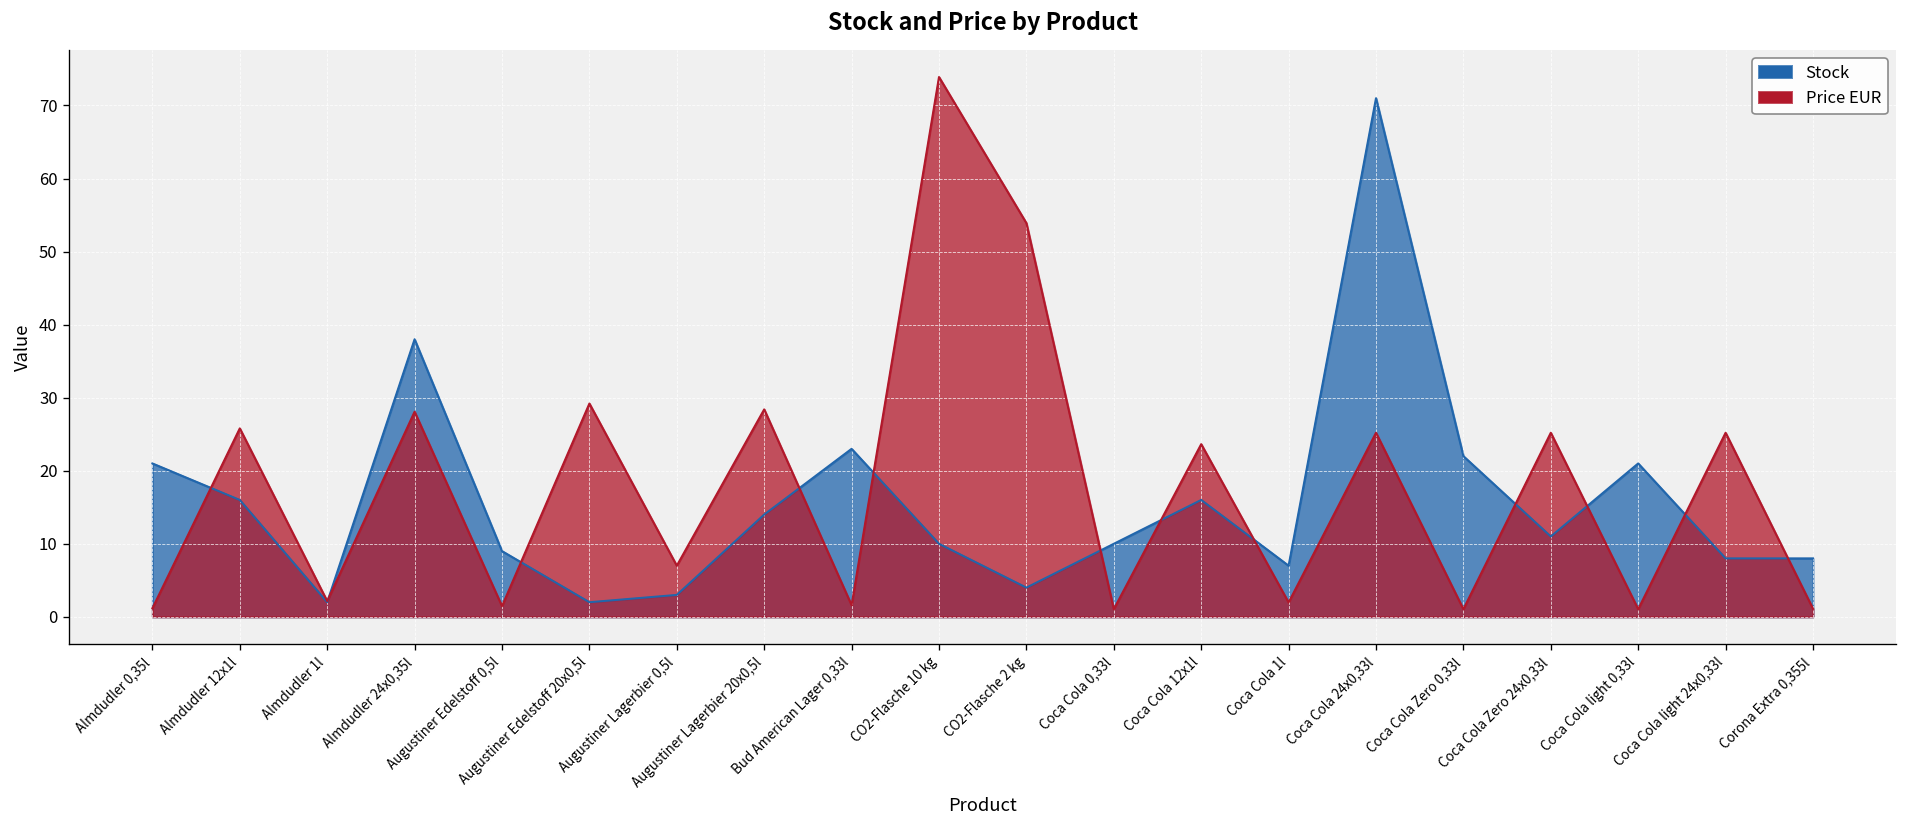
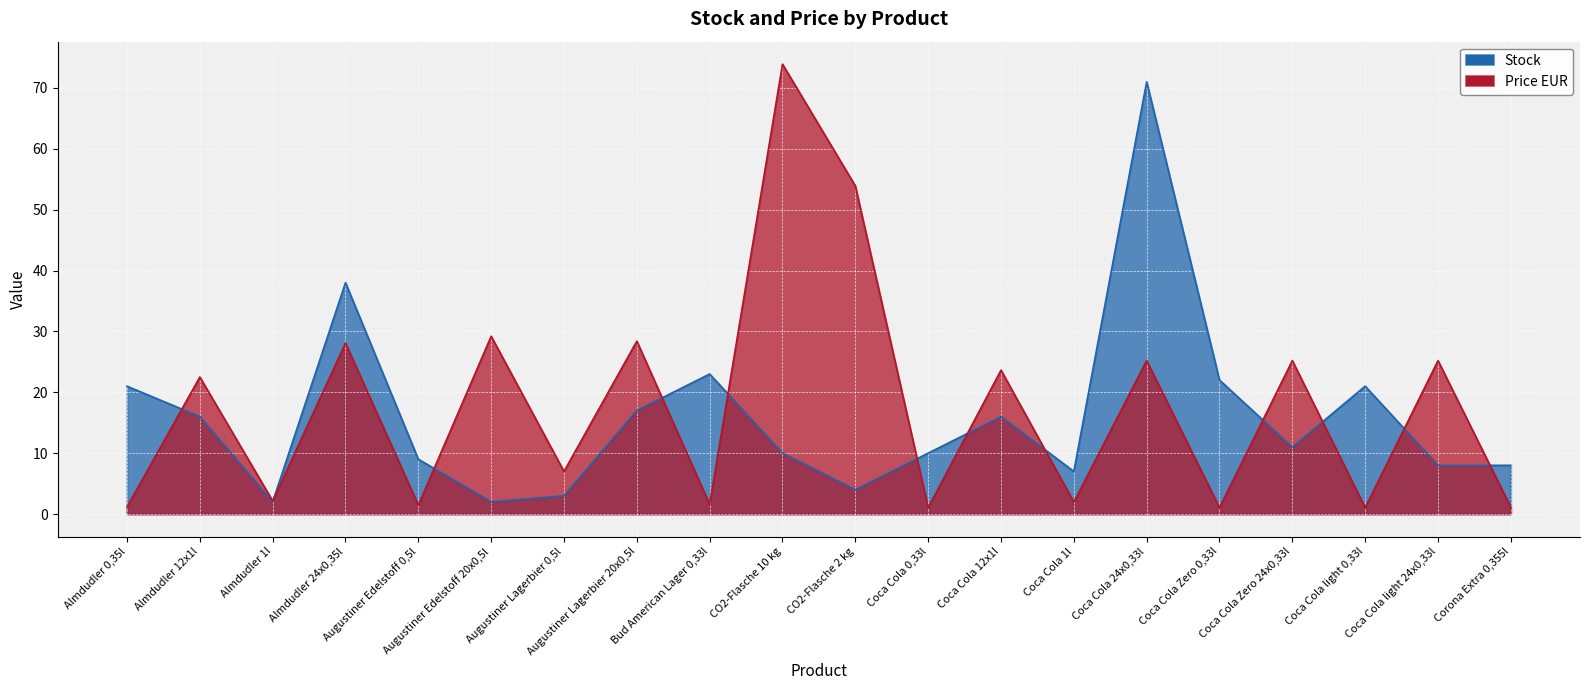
Price EUR, Almdudler 12x1l: 26 -> 23
Stock, Augustiner Lagerbier 20x0,5l: 14 -> 17
